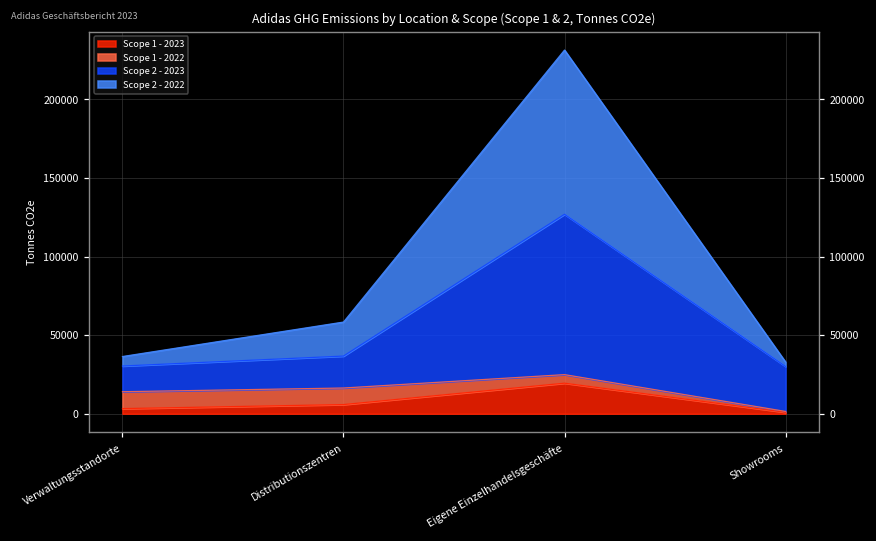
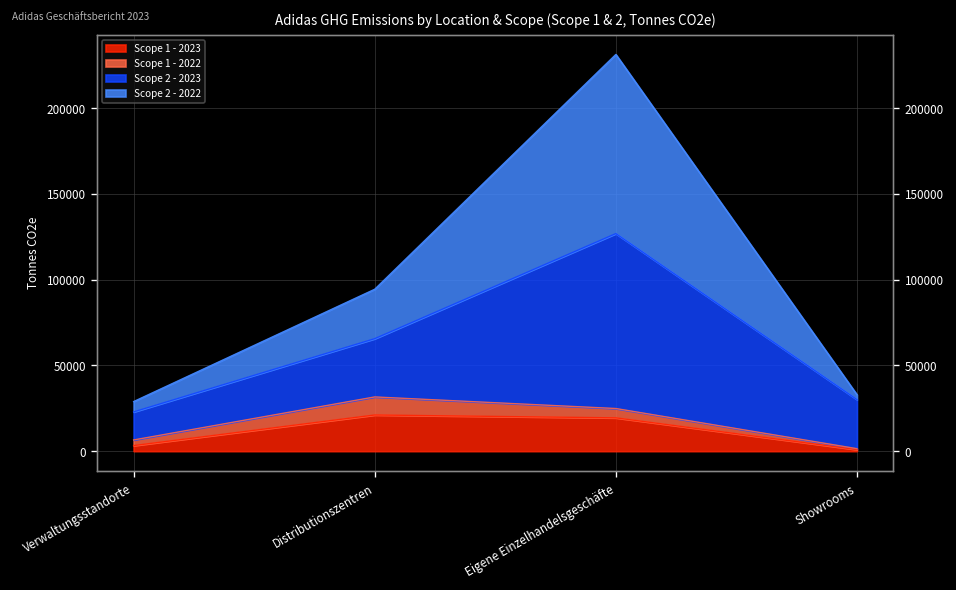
Scope 1 - 2022, Verwaltungsstandorte: 11000 -> 3000
Scope 1 - 2023, Distributionszentren: 6000 -> 21000
Scope 2 - 2023, Distributionszentren: 20000 -> 34000
Scope 2 - 2022, Distributionszentren: 22000 -> 29000
